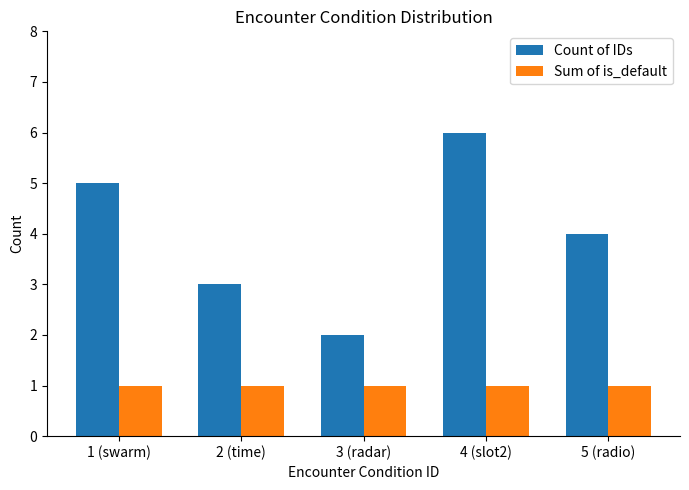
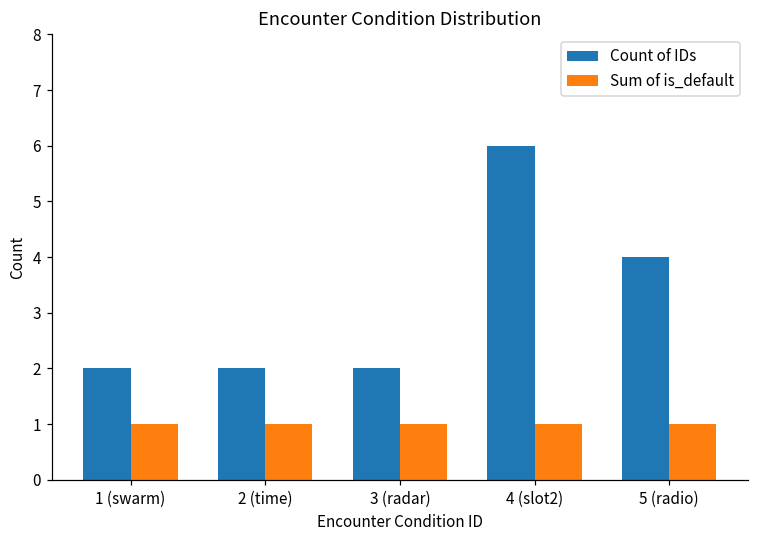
Count of IDs, 1 (swarm): 5 -> 2
Count of IDs, 2 (time): 3 -> 2
